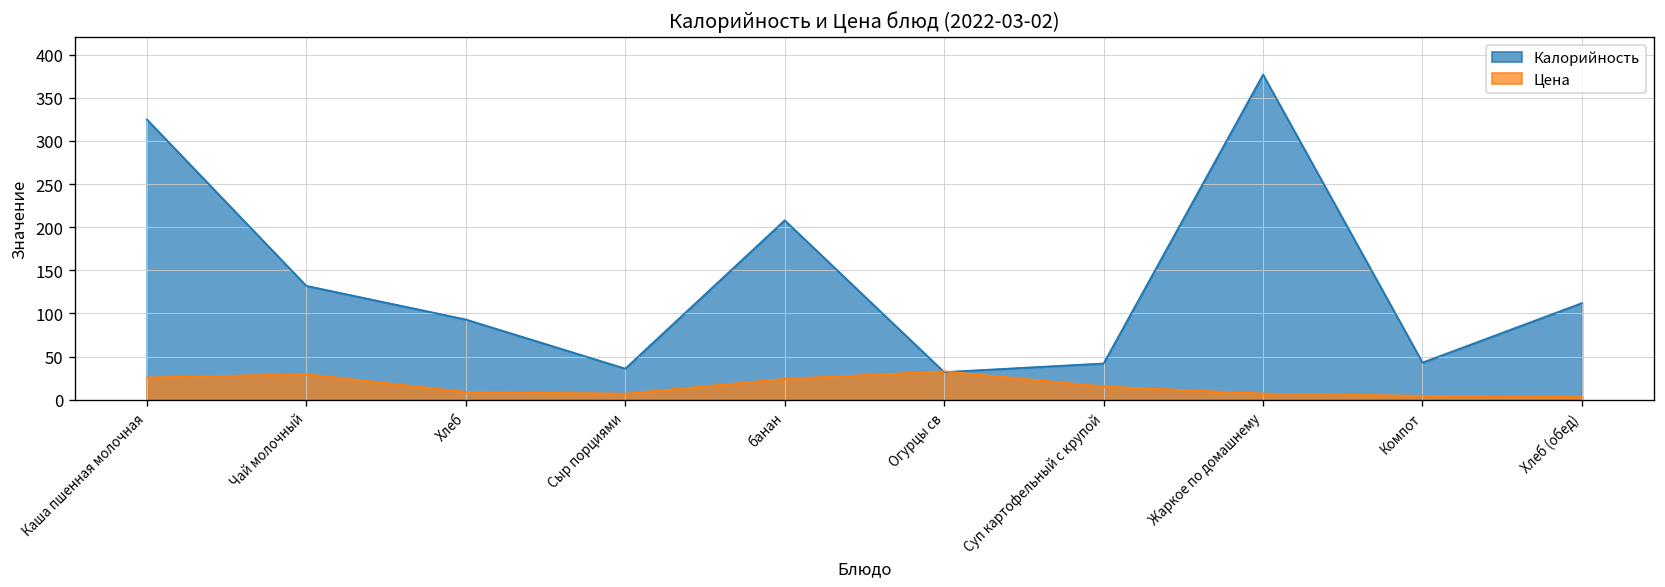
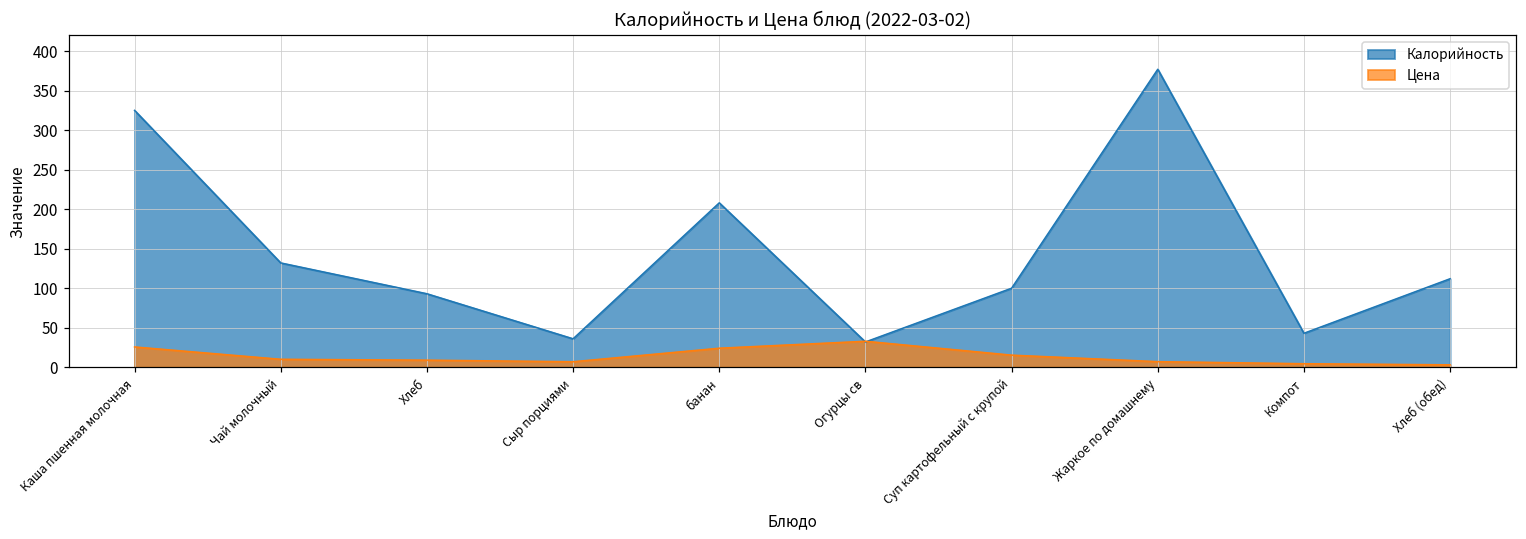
Цена, Чай молочный: 30 -> 10
Калорийность, Суп картофельный с крупой: 40 -> 100
